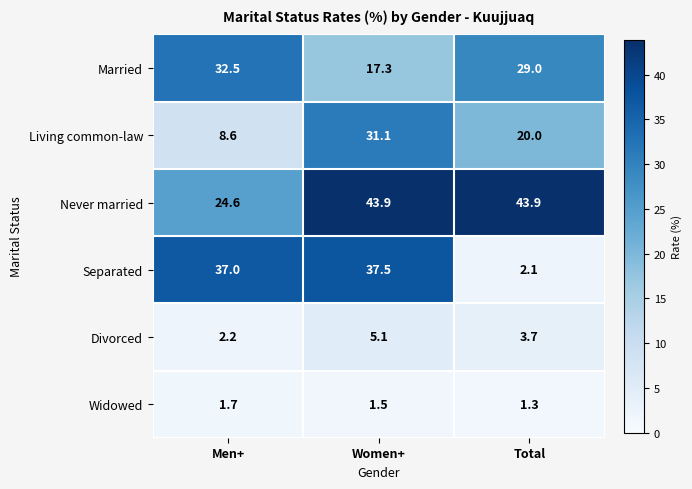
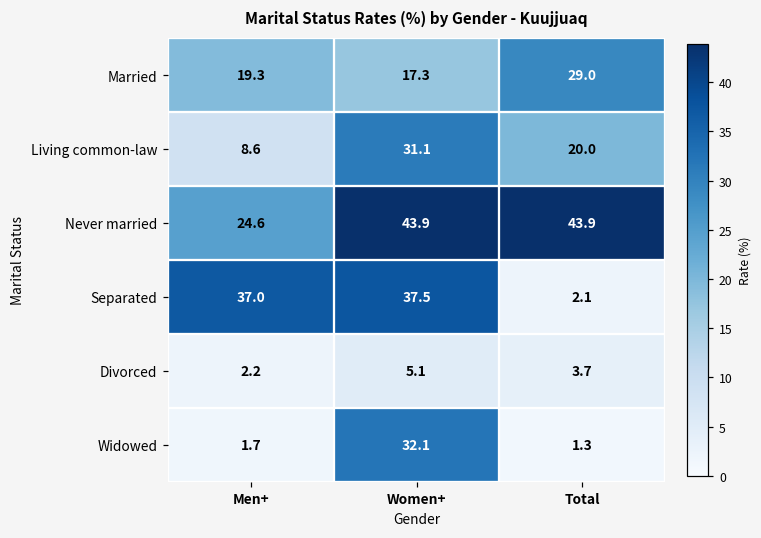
Married, Men+: 32.5 -> 19.3
Widowed, Women+: 1.5 -> 32.1
